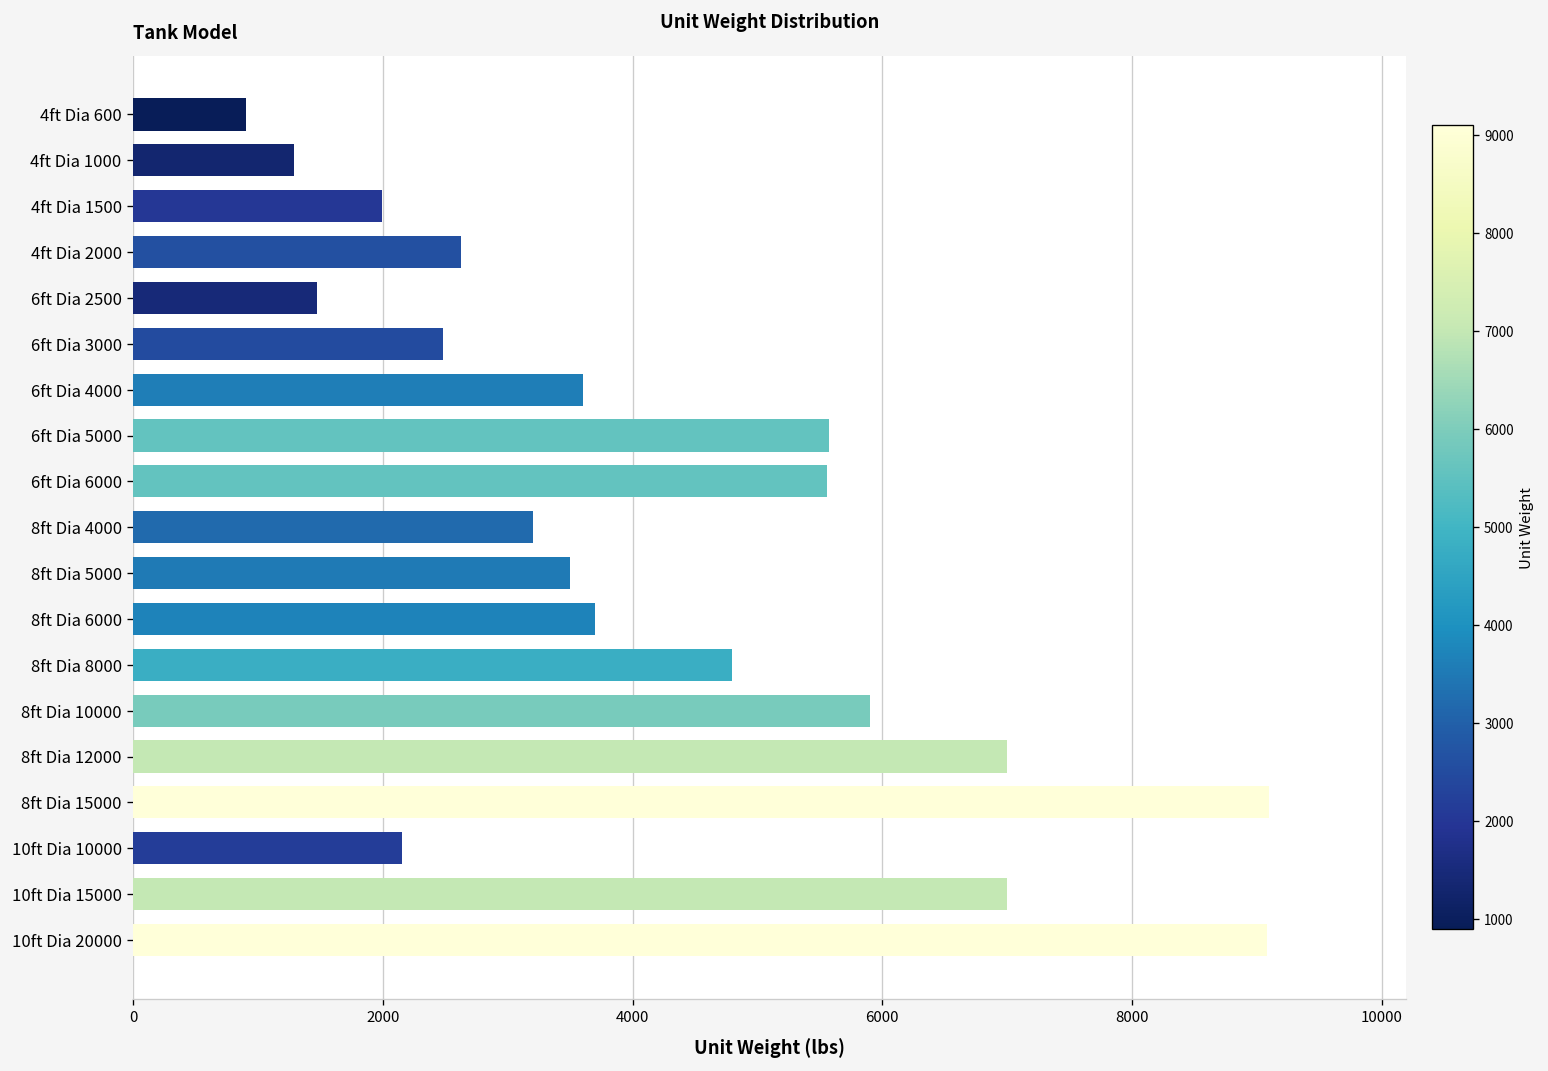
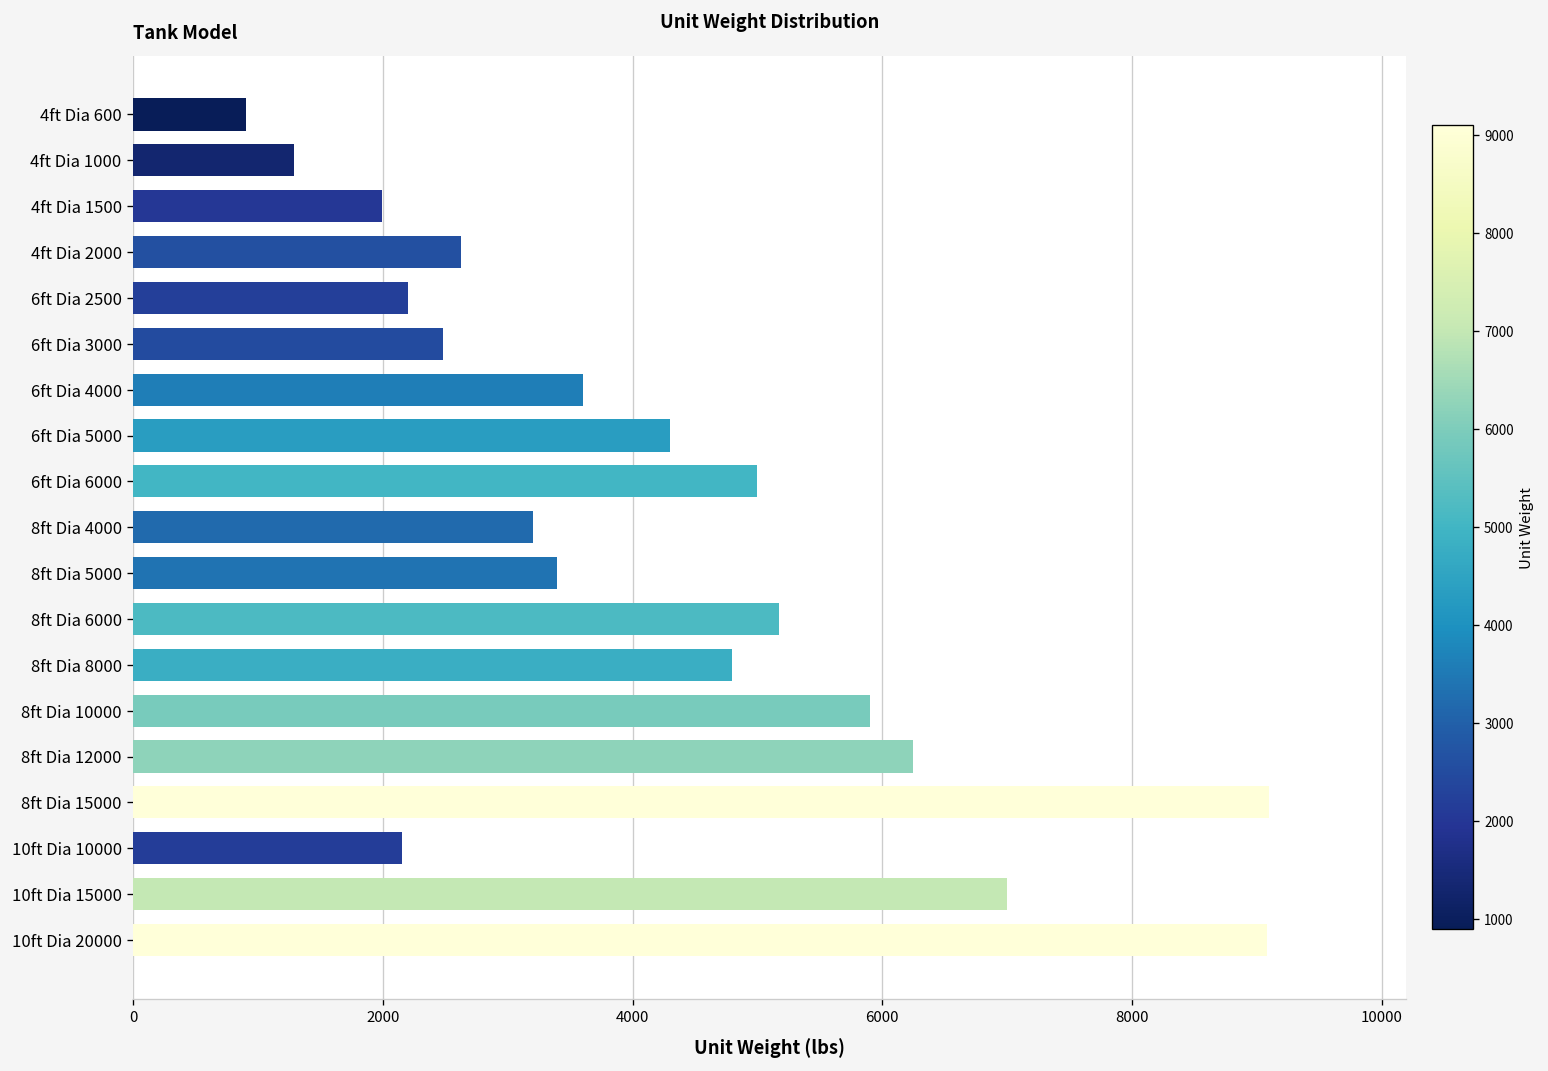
6ft Dia 2500: 1470 -> 2200
6ft Dia 5000: 5570 -> 4300
6ft Dia 6000: 5560 -> 5000
8ft Dia 5000: 3500 -> 3400
8ft Dia 6000: 3700 -> 5170
8ft Dia 12000: 7000 -> 6250
